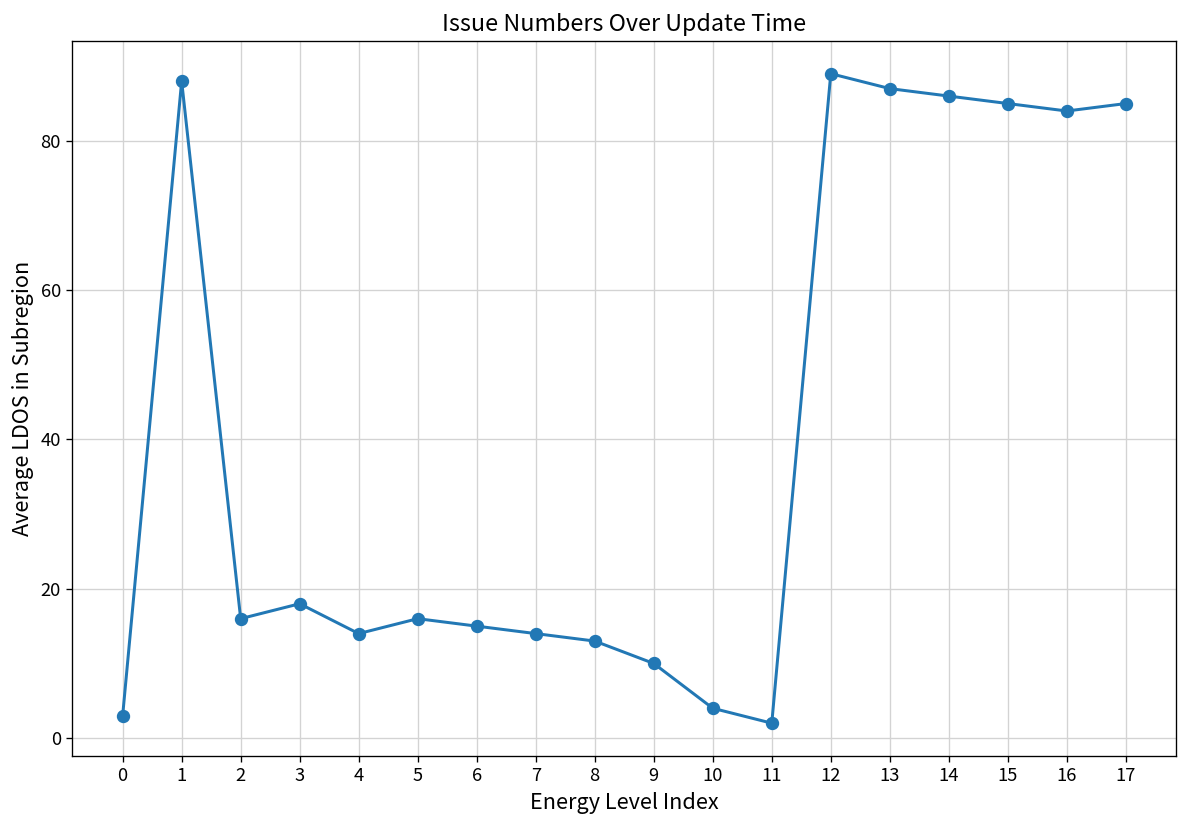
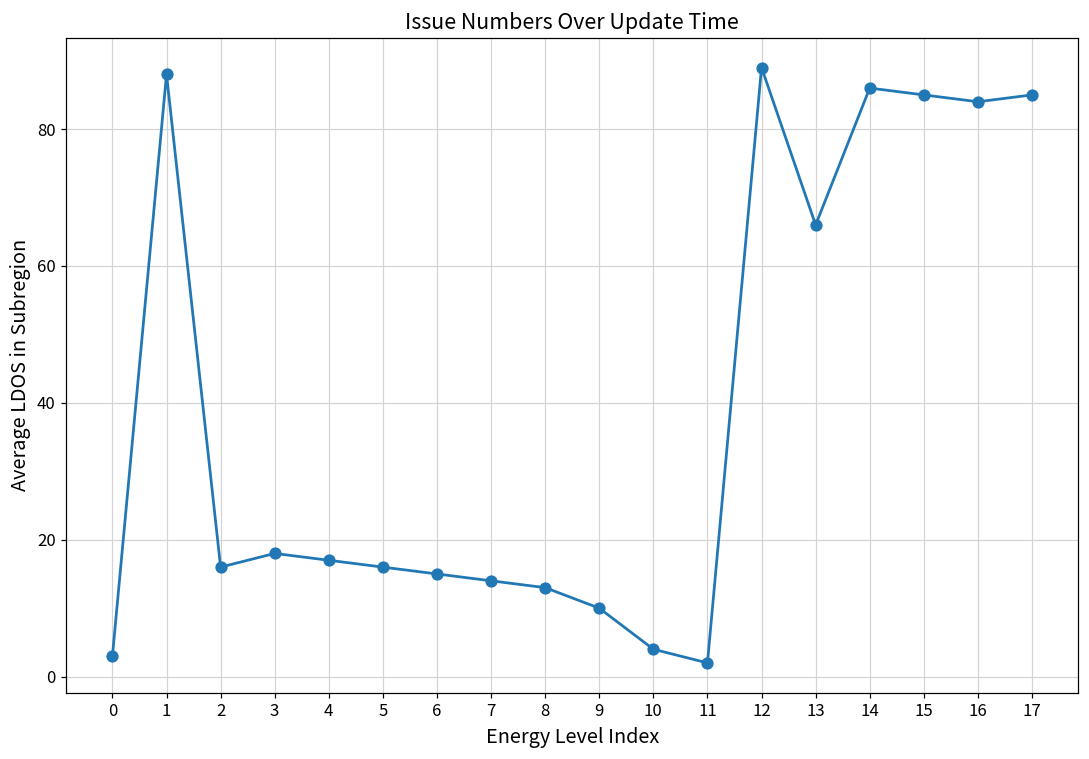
4: 14 -> 17
13: 87 -> 66
